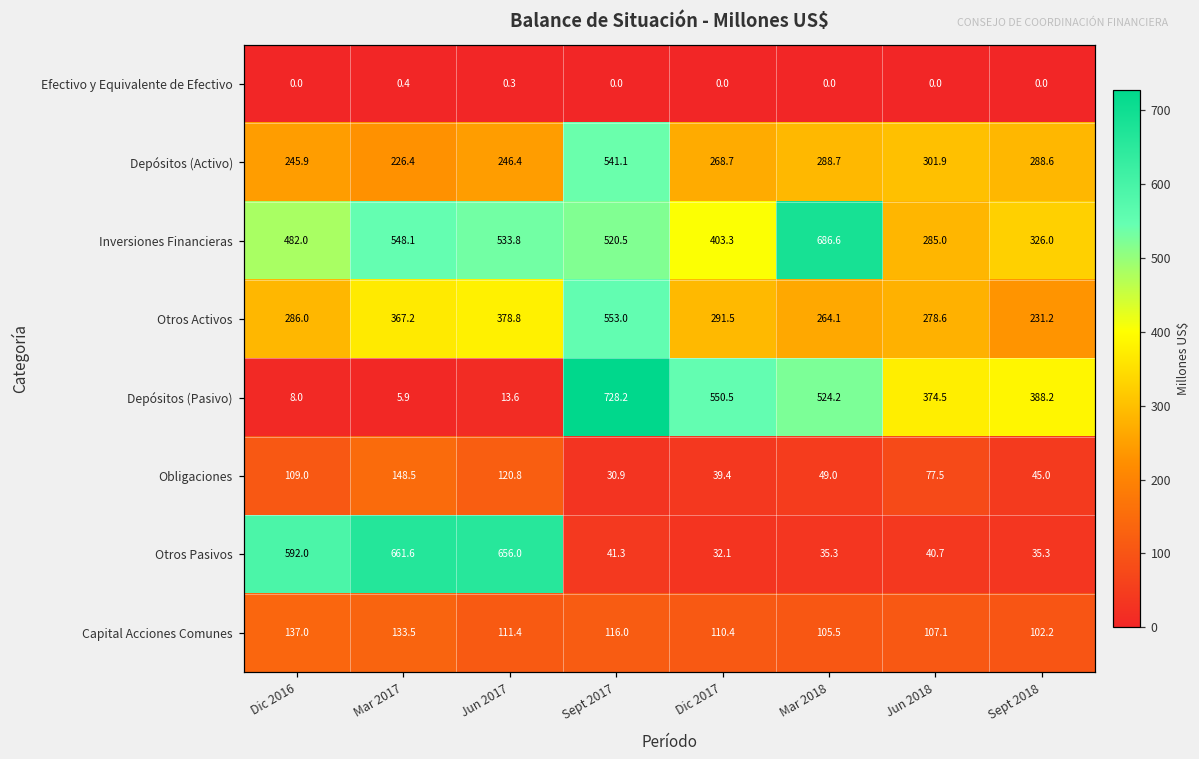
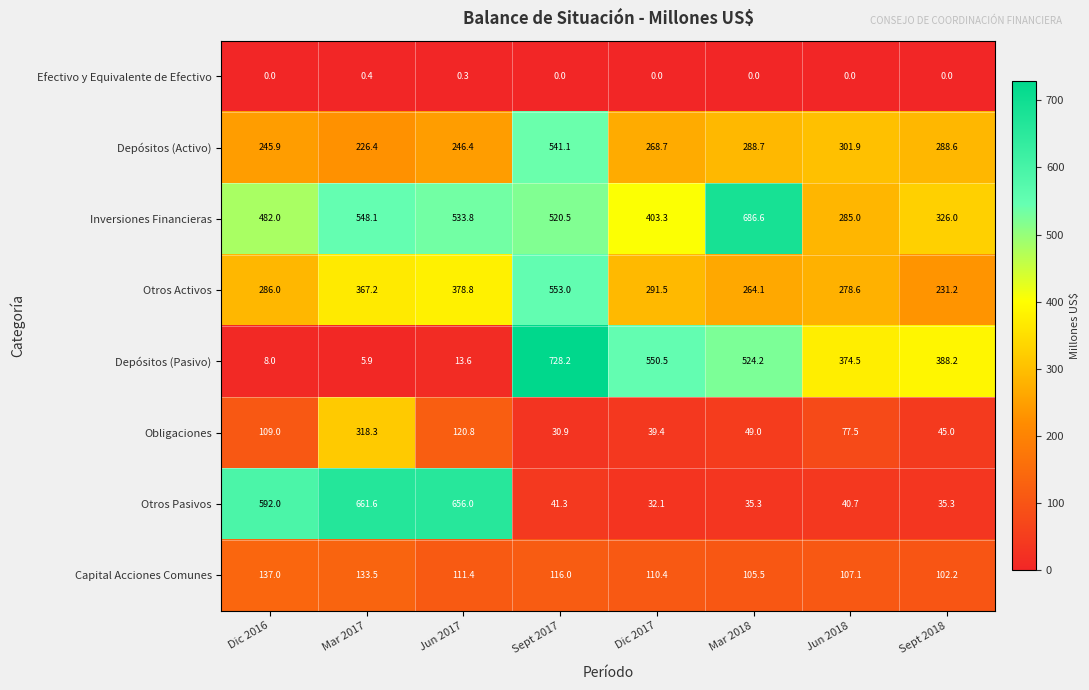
Obligaciones, Mar 2017: 148.5 -> 318.3
